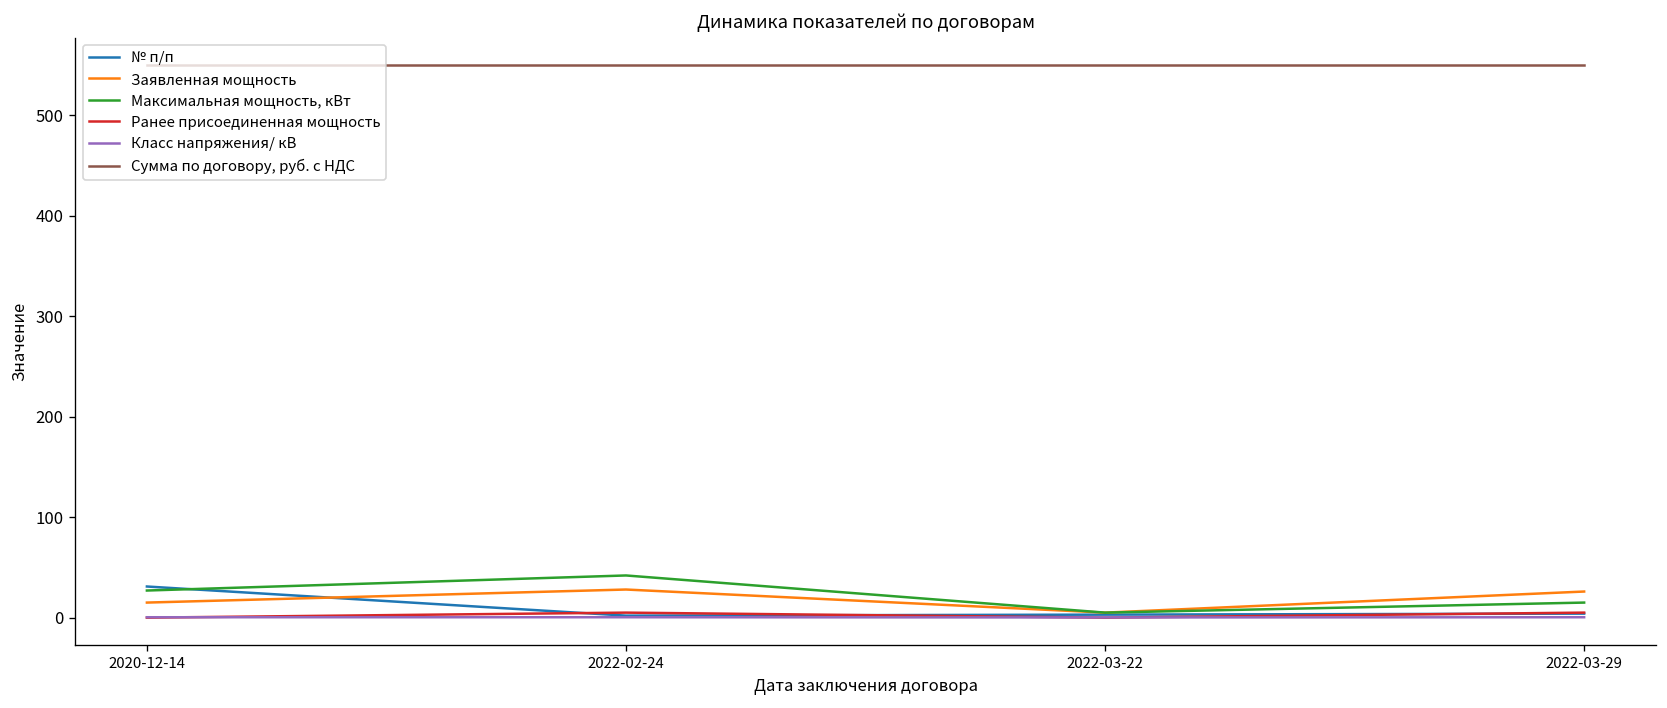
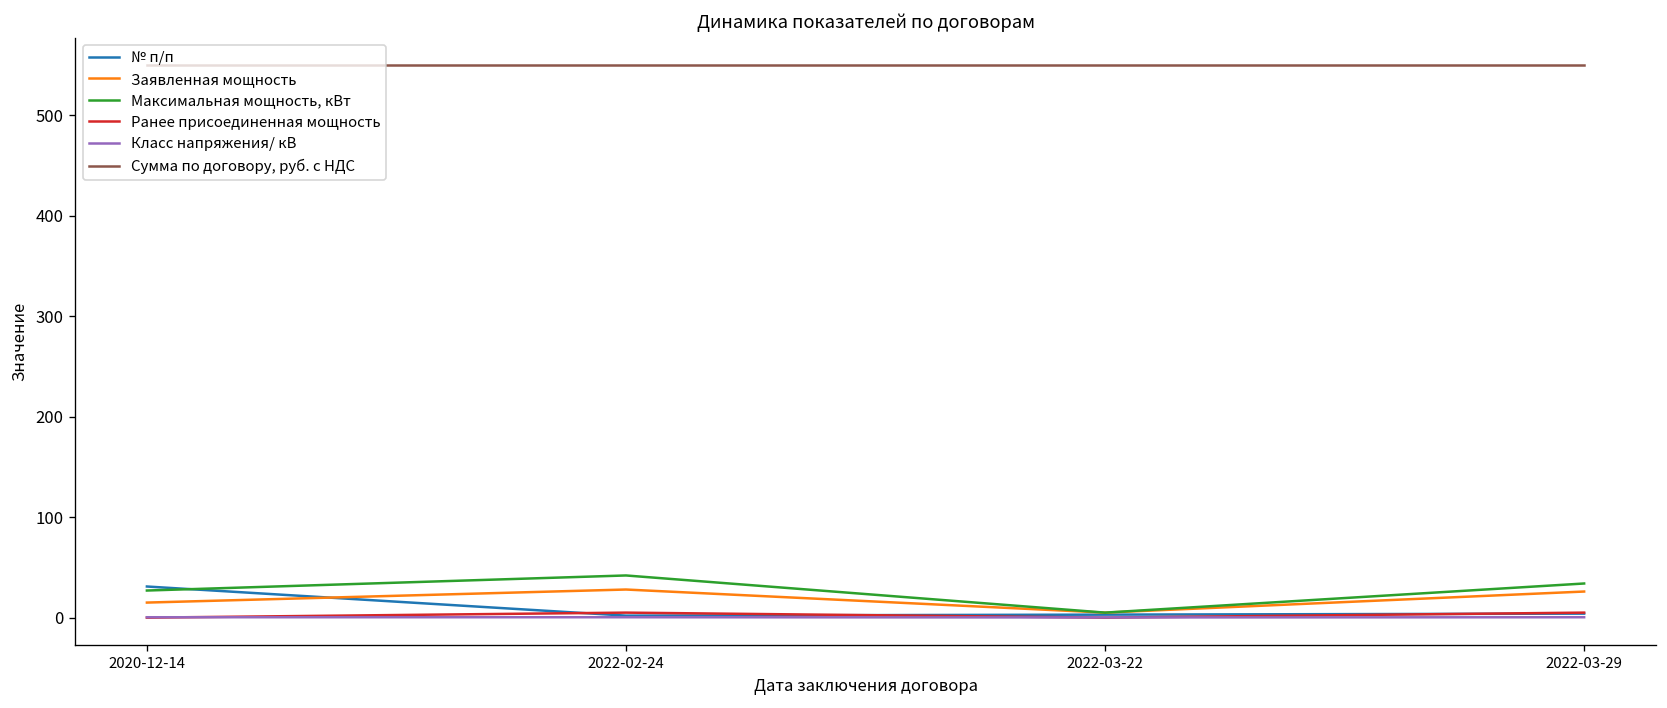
Максимальная мощность, кВт, 2022-03-29: 20 -> 30
